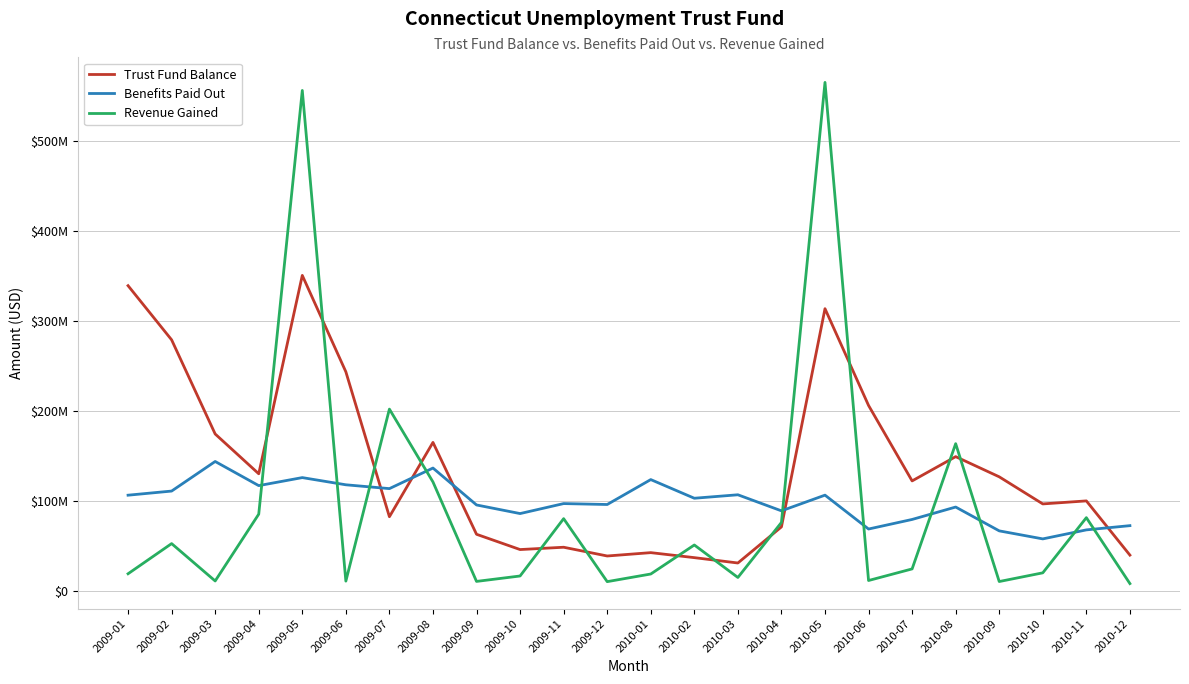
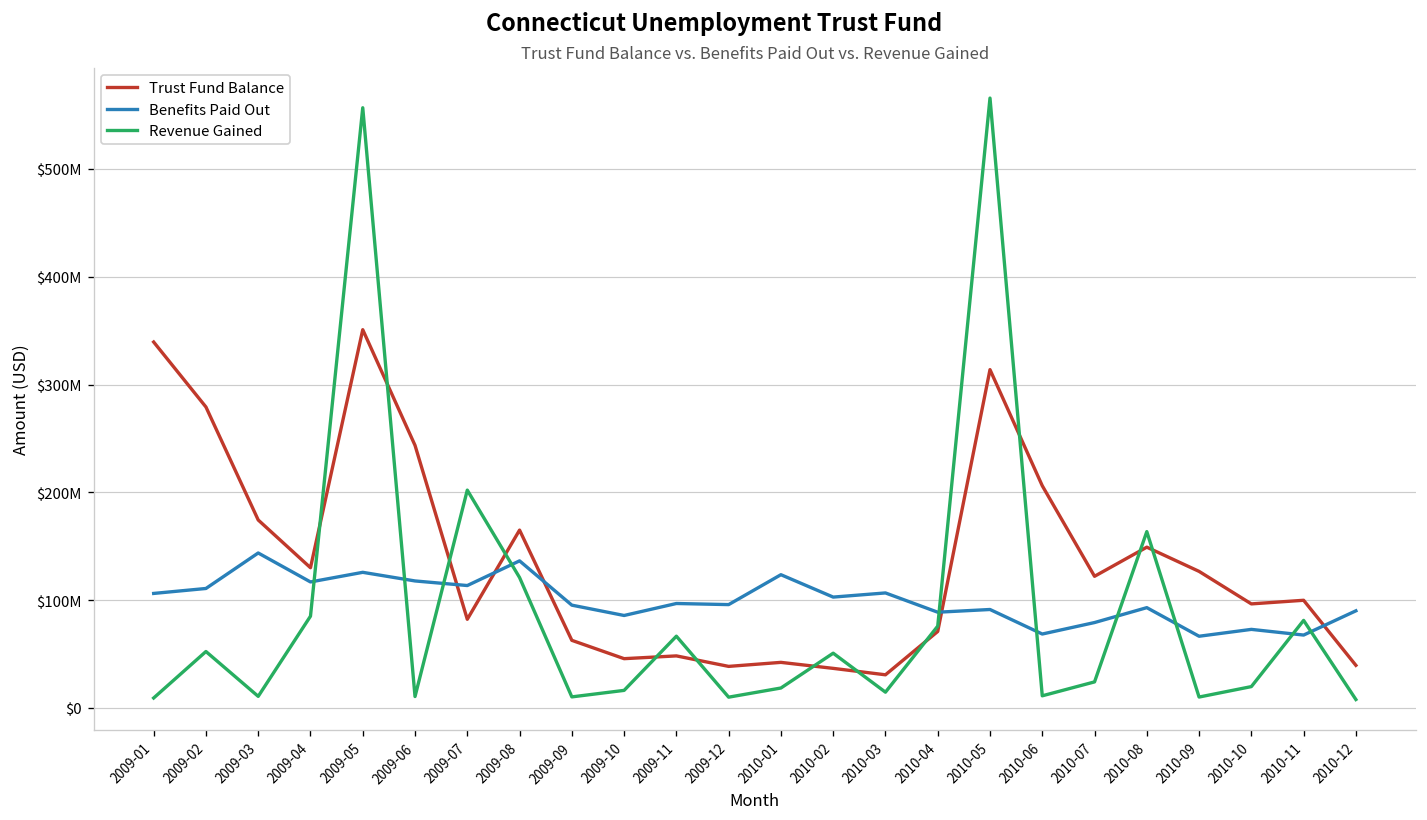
Revenue Gained, 2009-01: $20000000 -> $10000000
Revenue Gained, 2009-11: $80000000 -> $70000000
Benefits Paid Out, 2010-05: $110000000 -> $90000000
Benefits Paid Out, 2010-10: $60000000 -> $70000000
Benefits Paid Out, 2010-12: $70000000 -> $90000000
